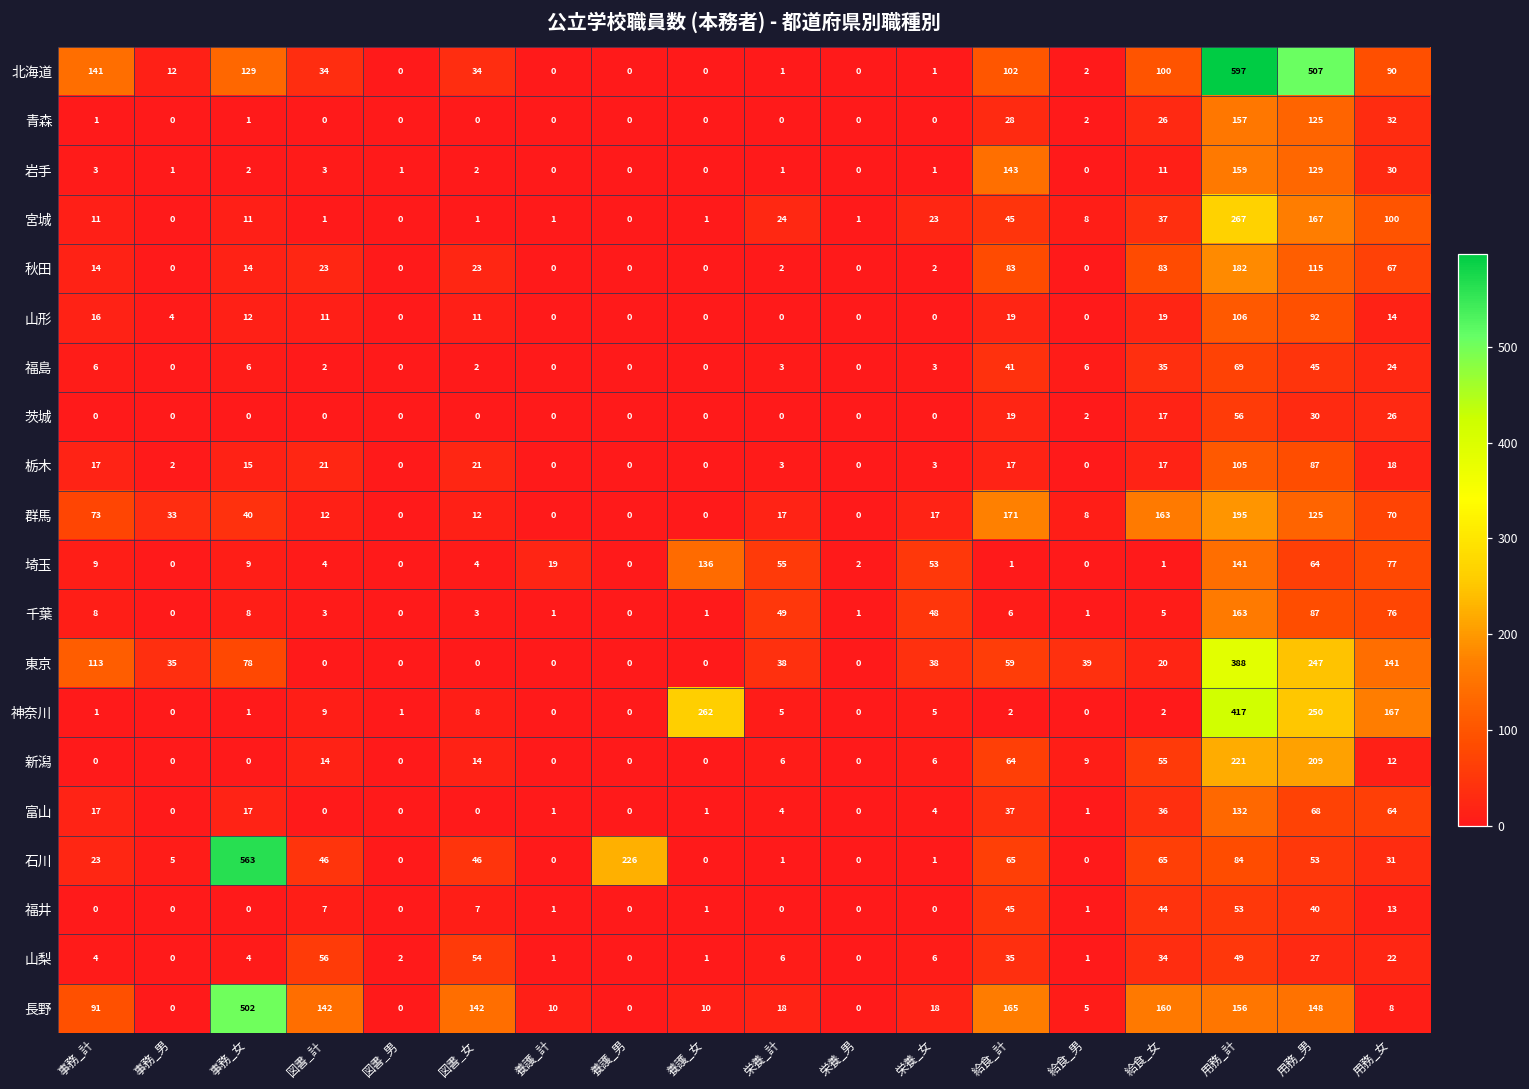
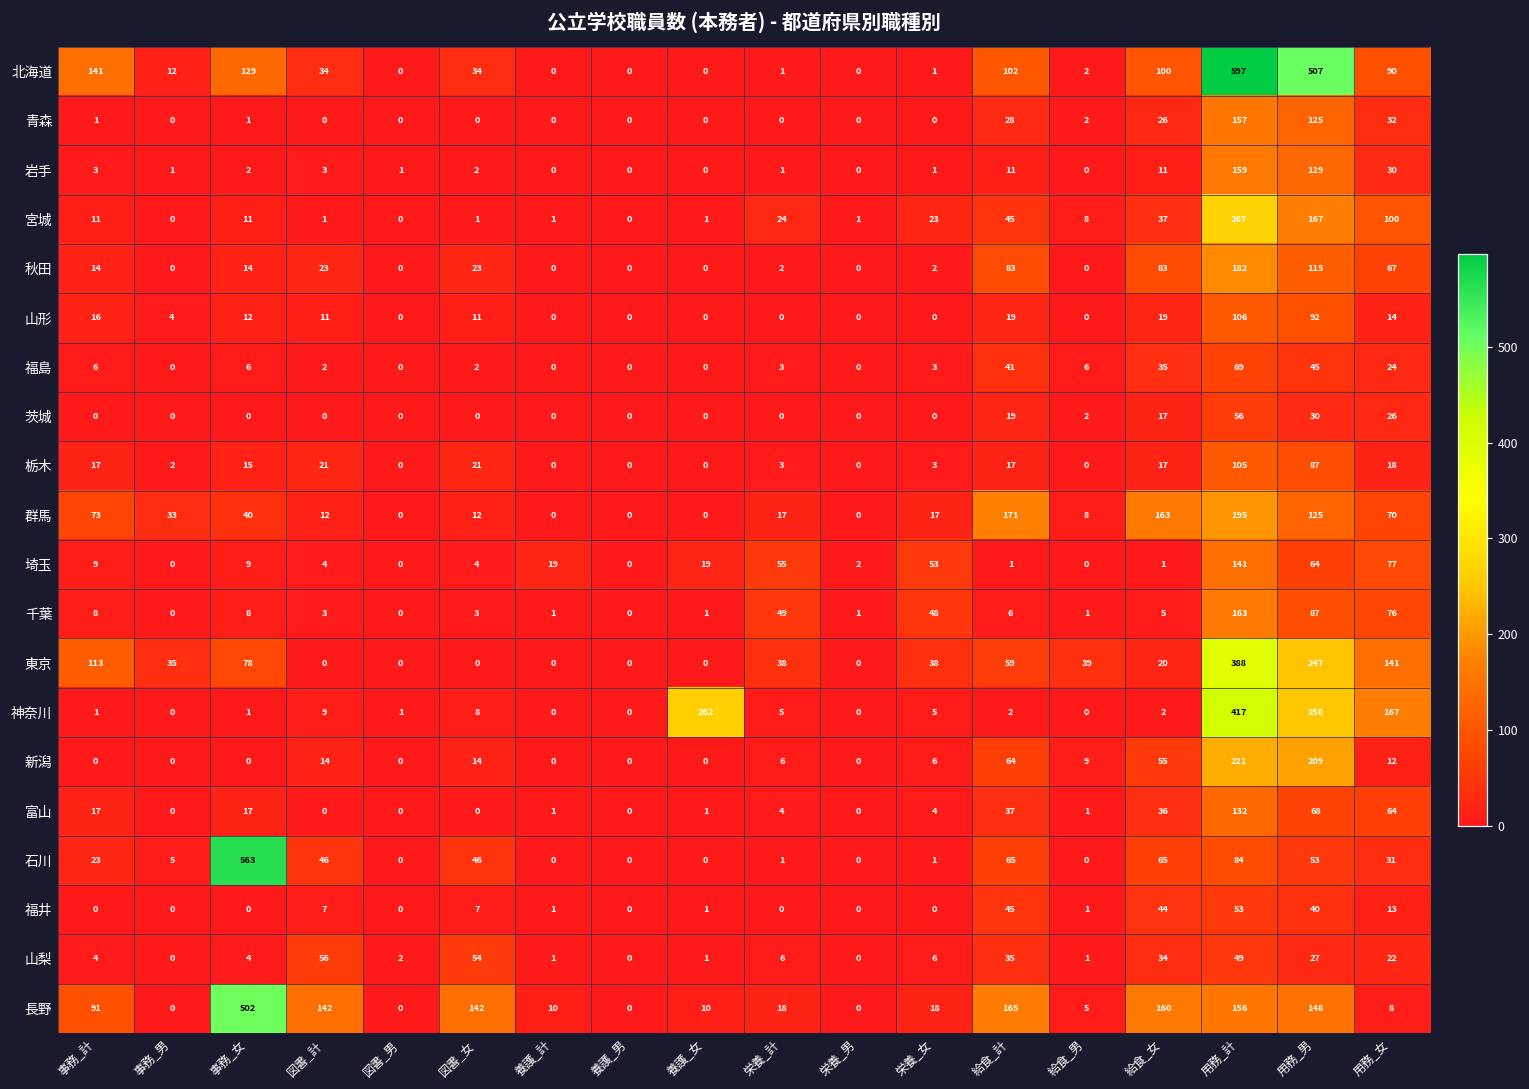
岩手, 給食_計: 143 -> 11
埼玉, 養護_女: 136 -> 19
石川, 養護_男: 226 -> 0
